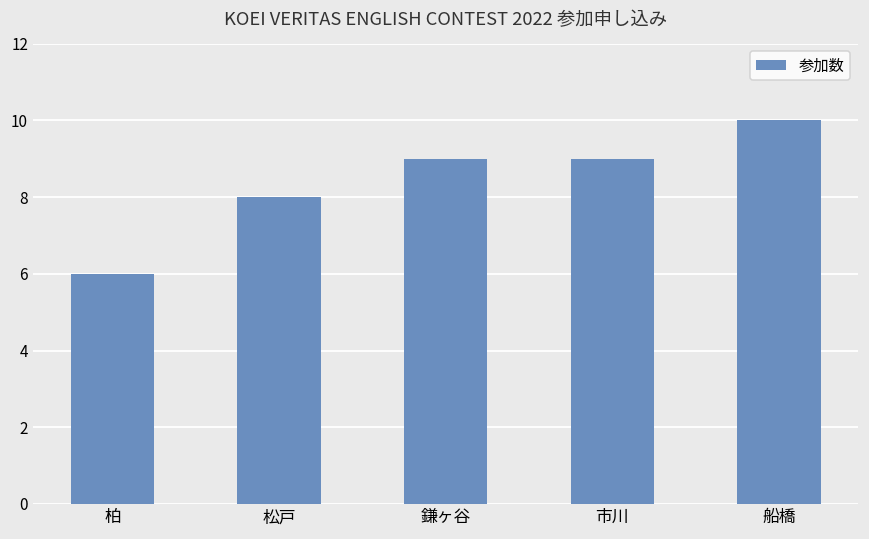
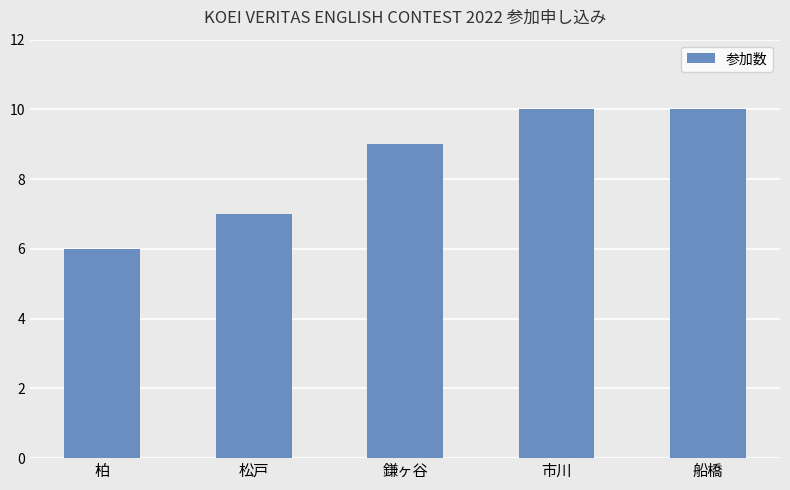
松戸: 8 -> 7
市川: 9 -> 10
